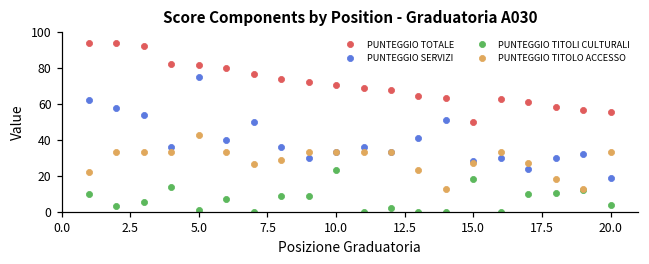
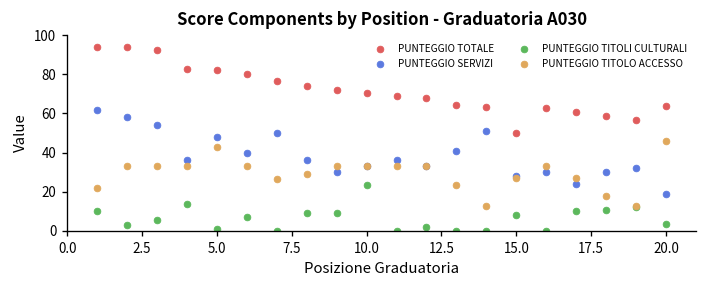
PUNTEGGIO SERVIZI, 5.0: 75 -> 48
PUNTEGGIO TITOLI CULTURALI, 15.0: 18 -> 8
PUNTEGGIO TOTALE, 20.0: 56 -> 64
PUNTEGGIO TITOLO ACCESSO, 20.0: 33 -> 46
